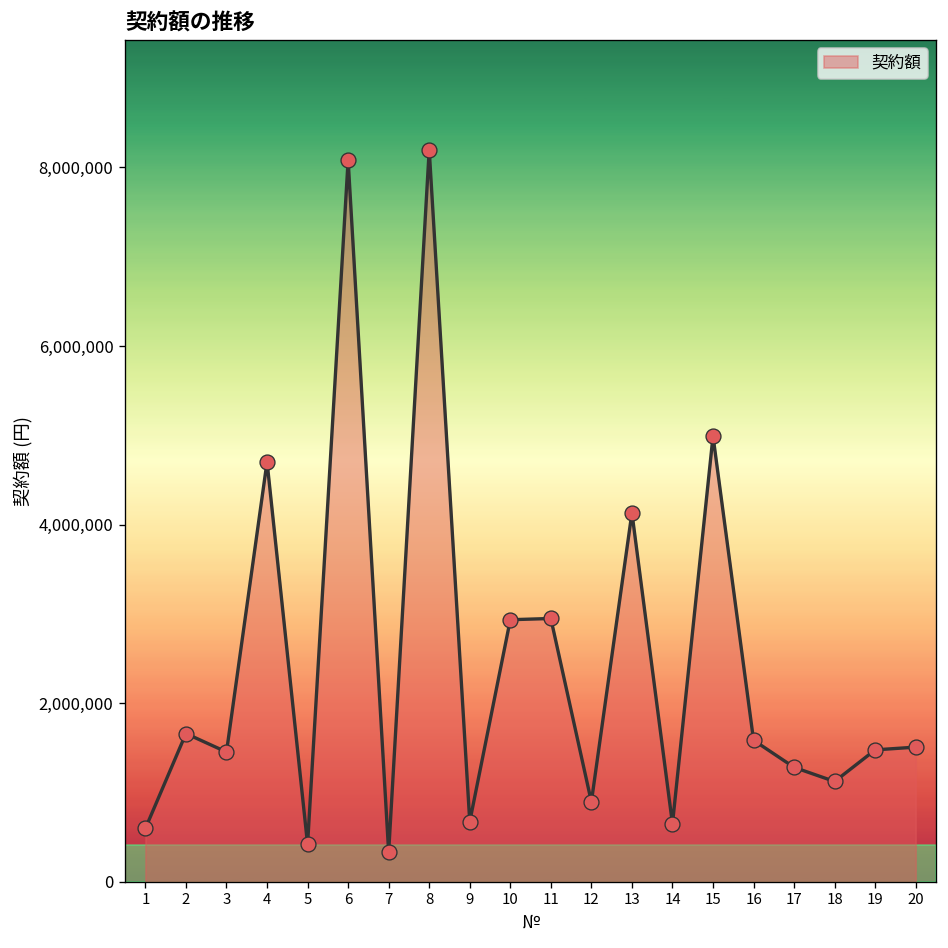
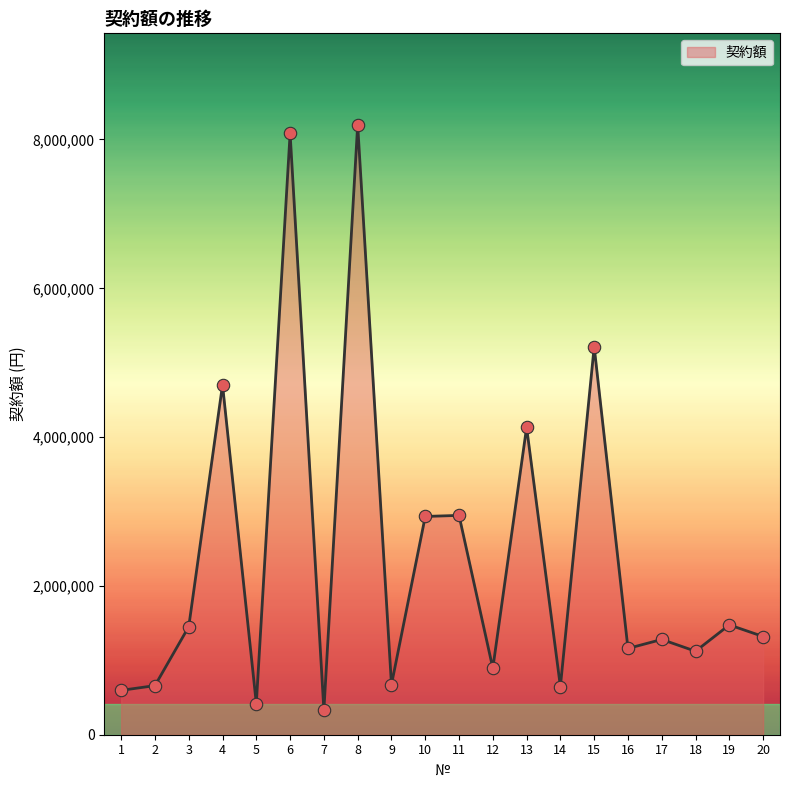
2: 1,700,000 -> 700,000
15: 5,000,000 -> 5,200,000
16: 1,600,000 -> 1,200,000
20: 1,500,000 -> 1,300,000
